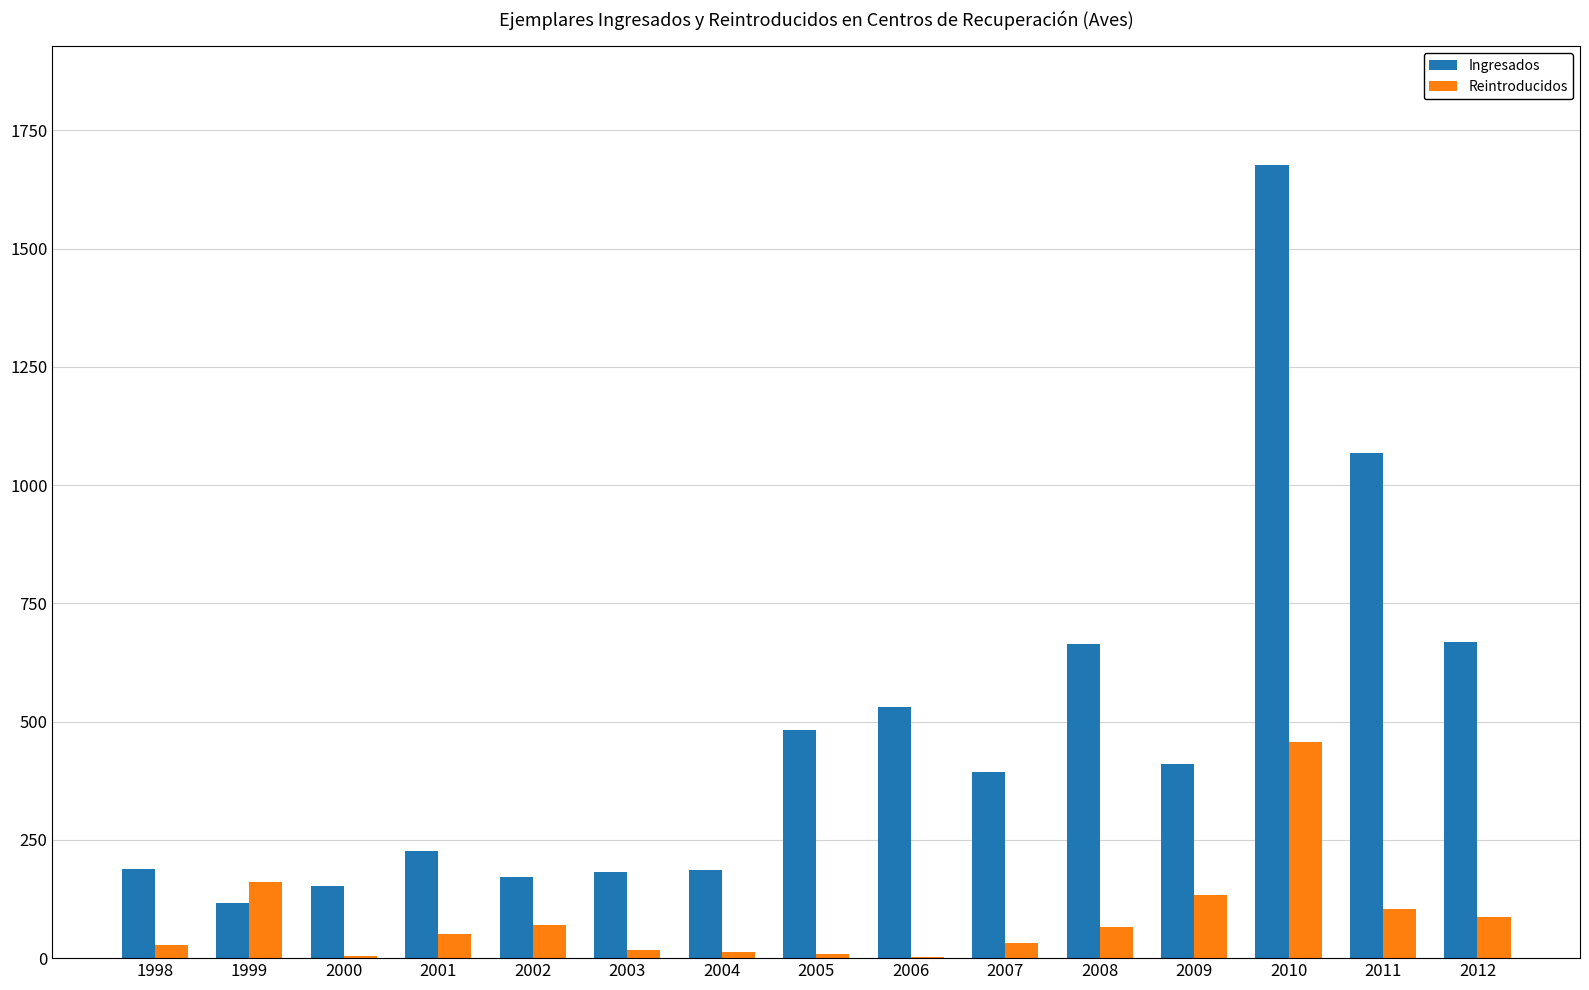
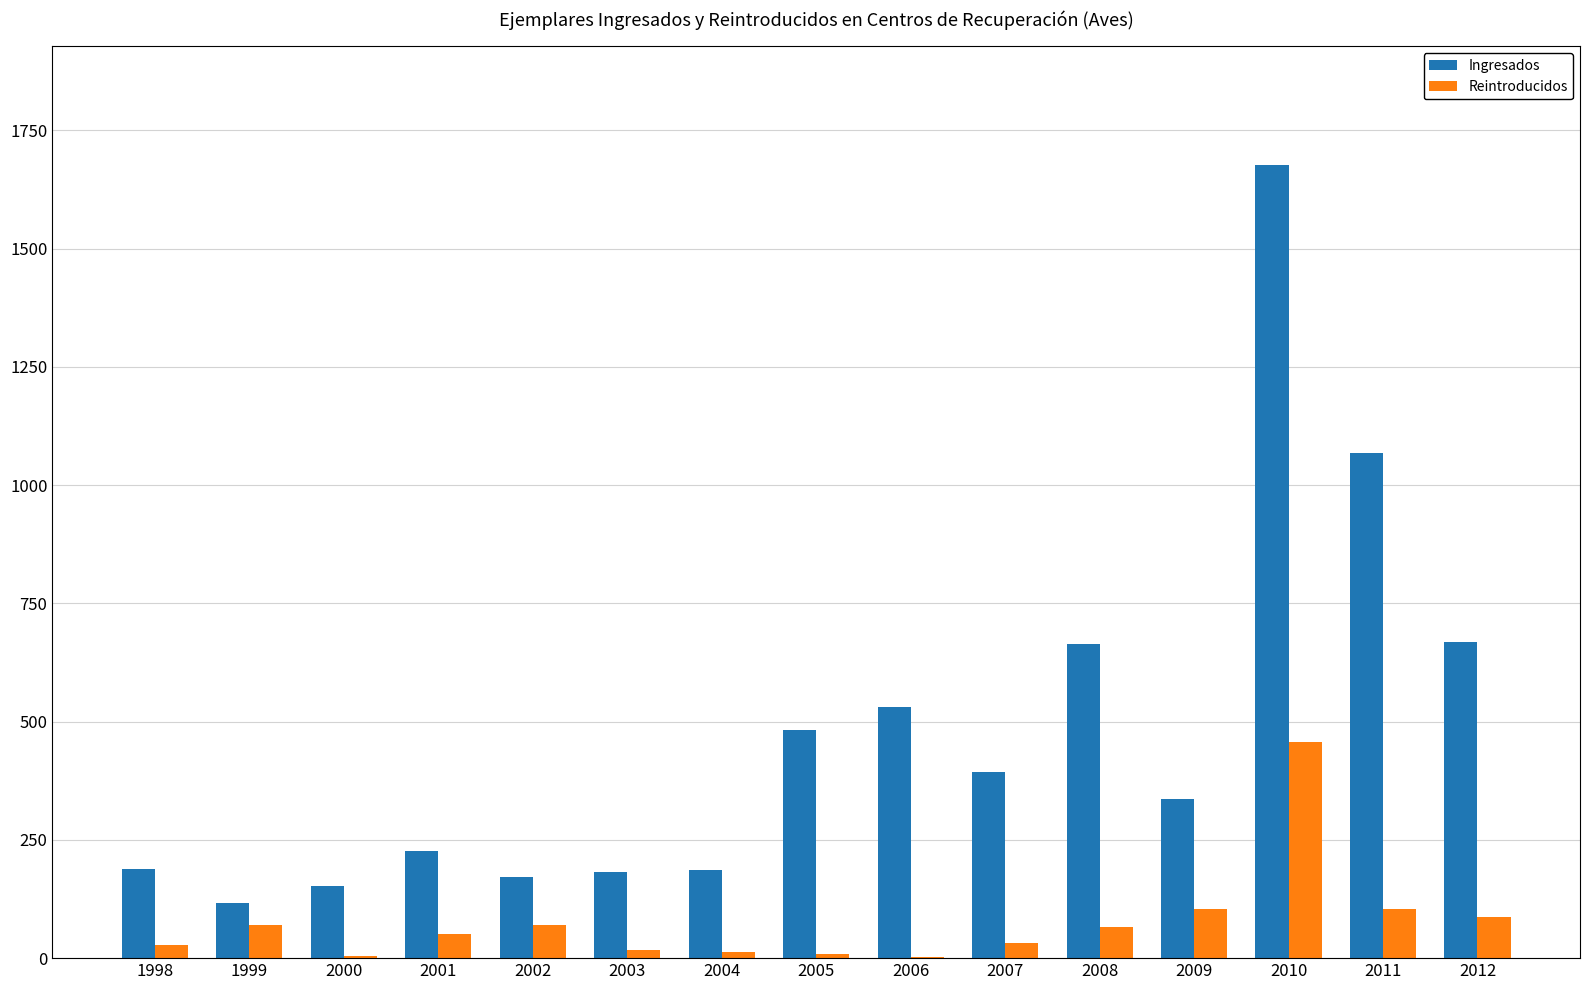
Reintroducidos, 1999: 160 -> 70
Ingresados, 2009: 410 -> 340
Reintroducidos, 2009: 130 -> 100
